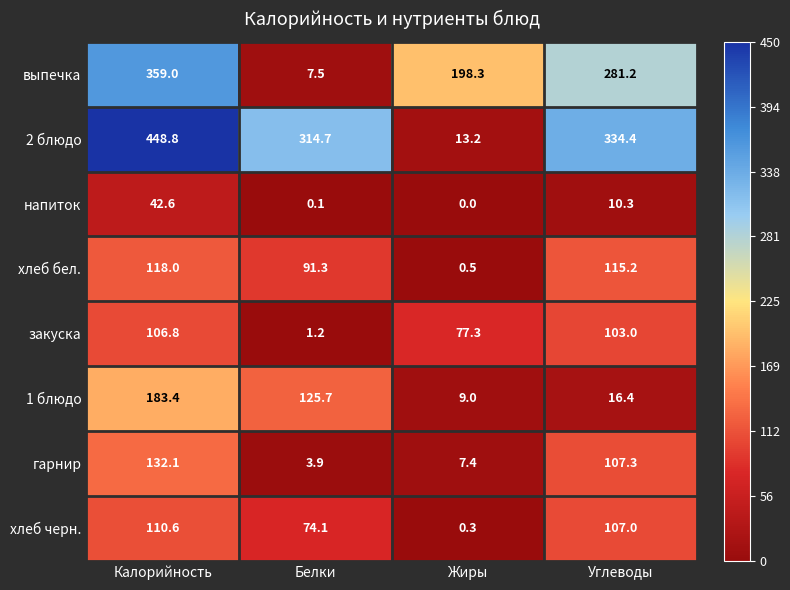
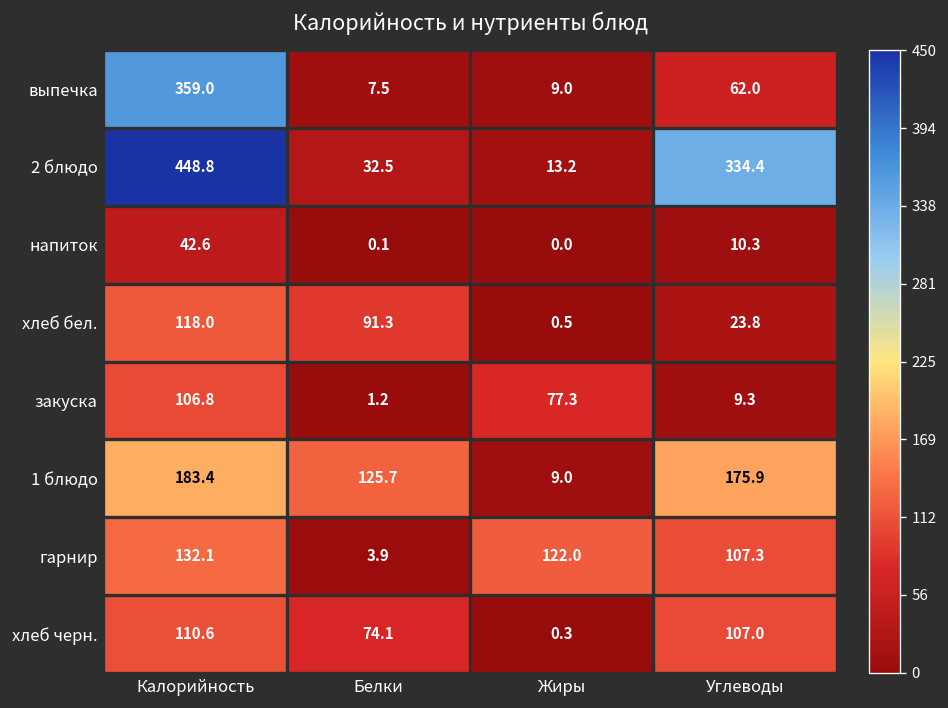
выпечка, Жиры: 198.3 -> 9.0
выпечка, Углеводы: 281.2 -> 62.0
2 блюдо, Белки: 314.7 -> 32.5
хлеб бел., Углеводы: 115.2 -> 23.8
закуска, Углеводы: 103.0 -> 9.3
1 блюдо, Углеводы: 16.4 -> 175.9
гарнир, Жиры: 7.4 -> 122.0
